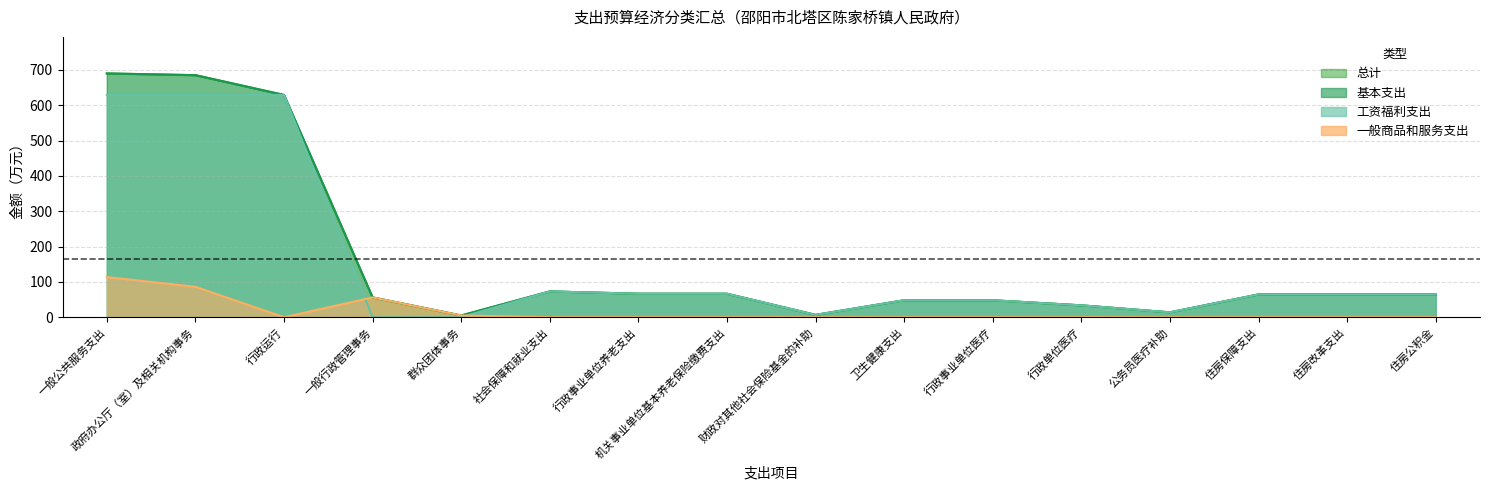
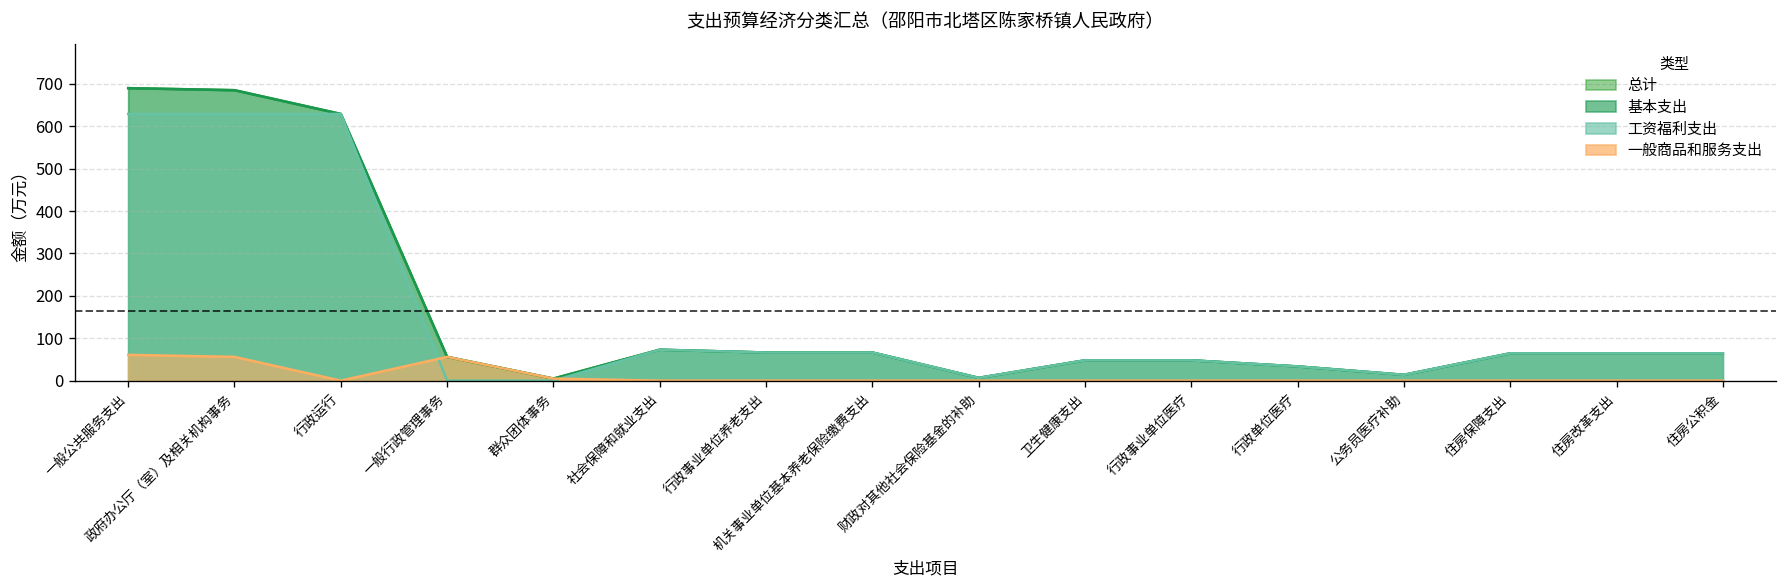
一般商品和服务支出, 一般公共服务支出: 110 -> 60
一般商品和服务支出, 政府办公厅（室）及相关机构事务: 90 -> 60
